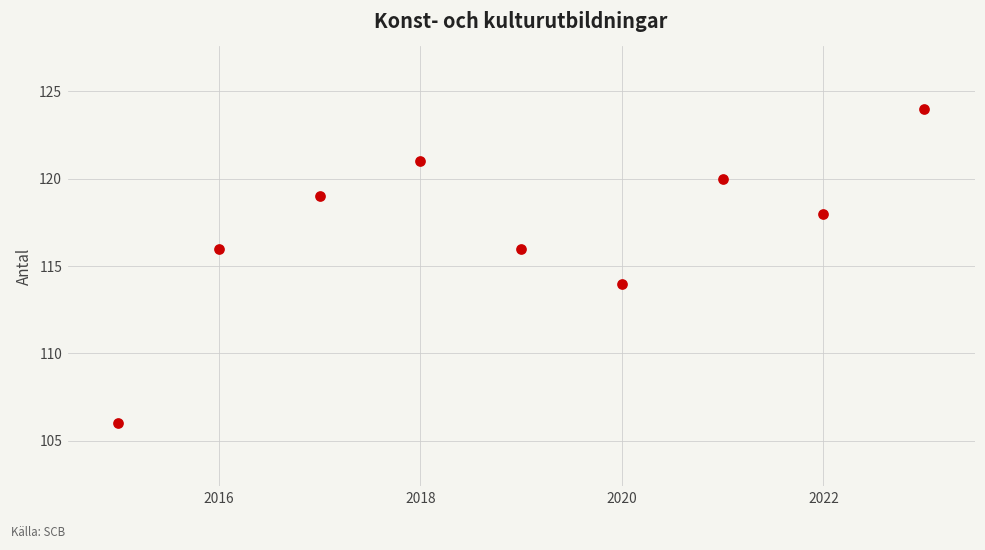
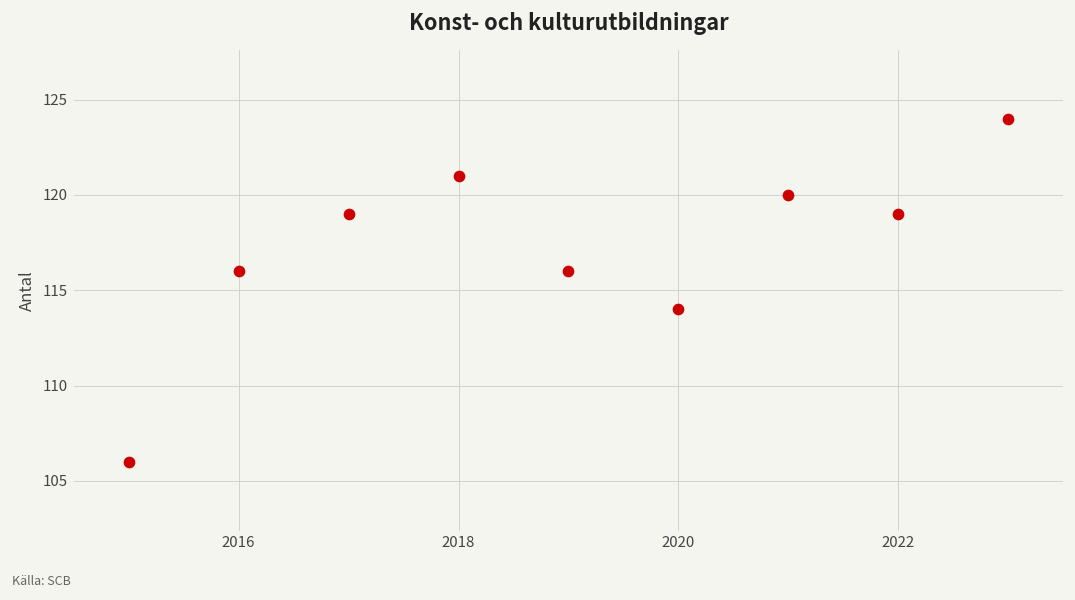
2022: 118 -> 119
